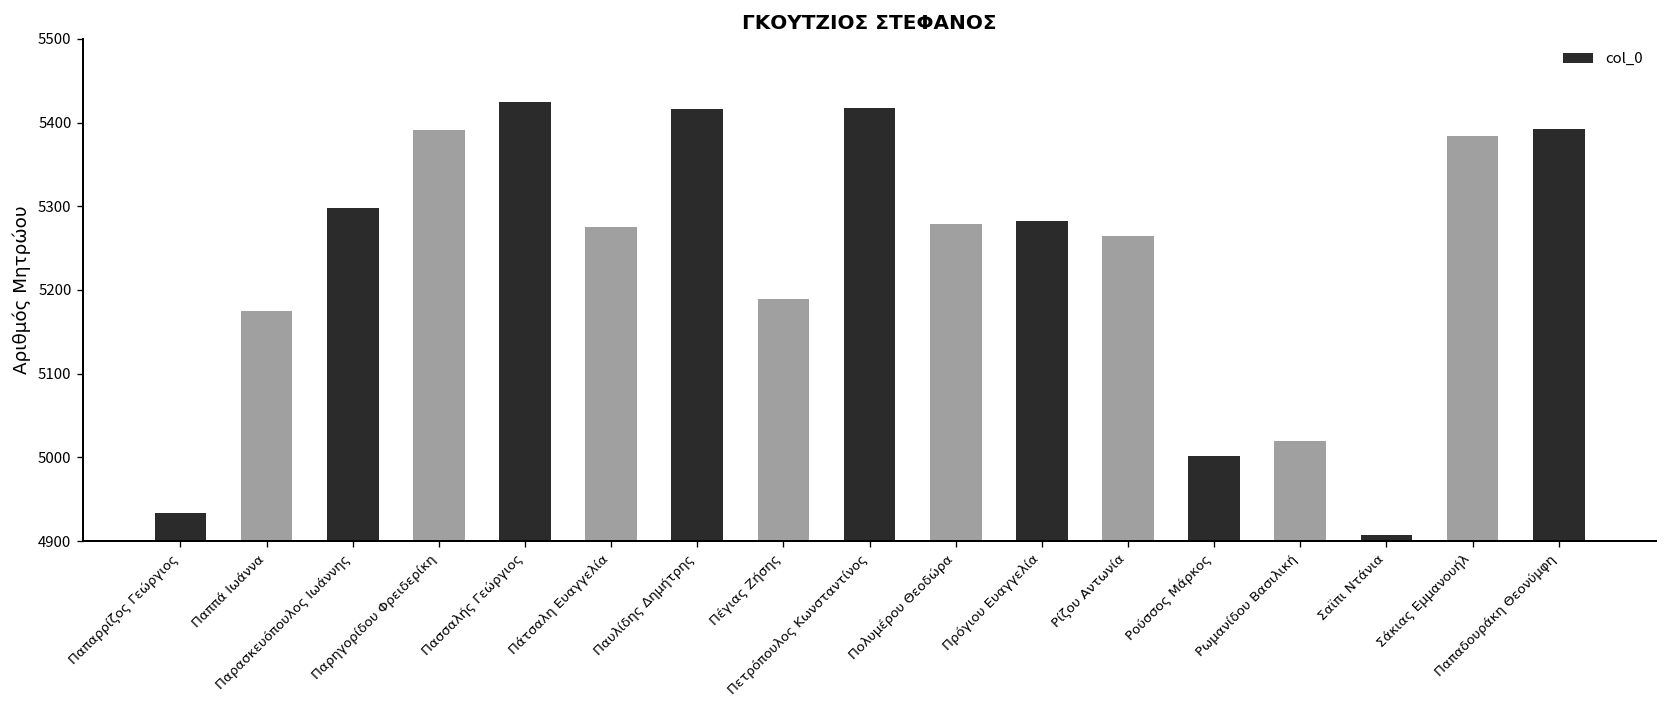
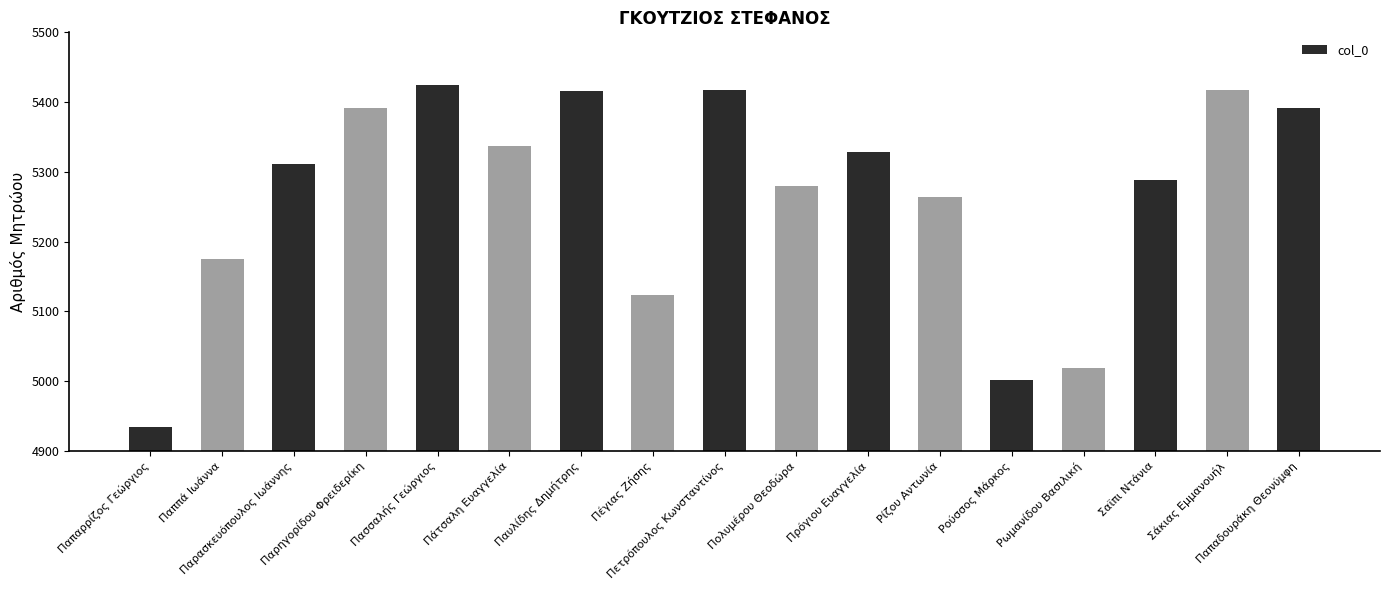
Παρασκευόπουλος Ιωάννης: 5300 -> 5310
Πάτσαλη Ευαγγελία: 5280 -> 5340
Πέγιας Ζήσης: 5190 -> 5120
Πρόγιου Ευαγγελία: 5280 -> 5330
Σαϊπι Ντάνια: 4910 -> 5290
Σάκιας Εμμανουήλ: 5380 -> 5420
